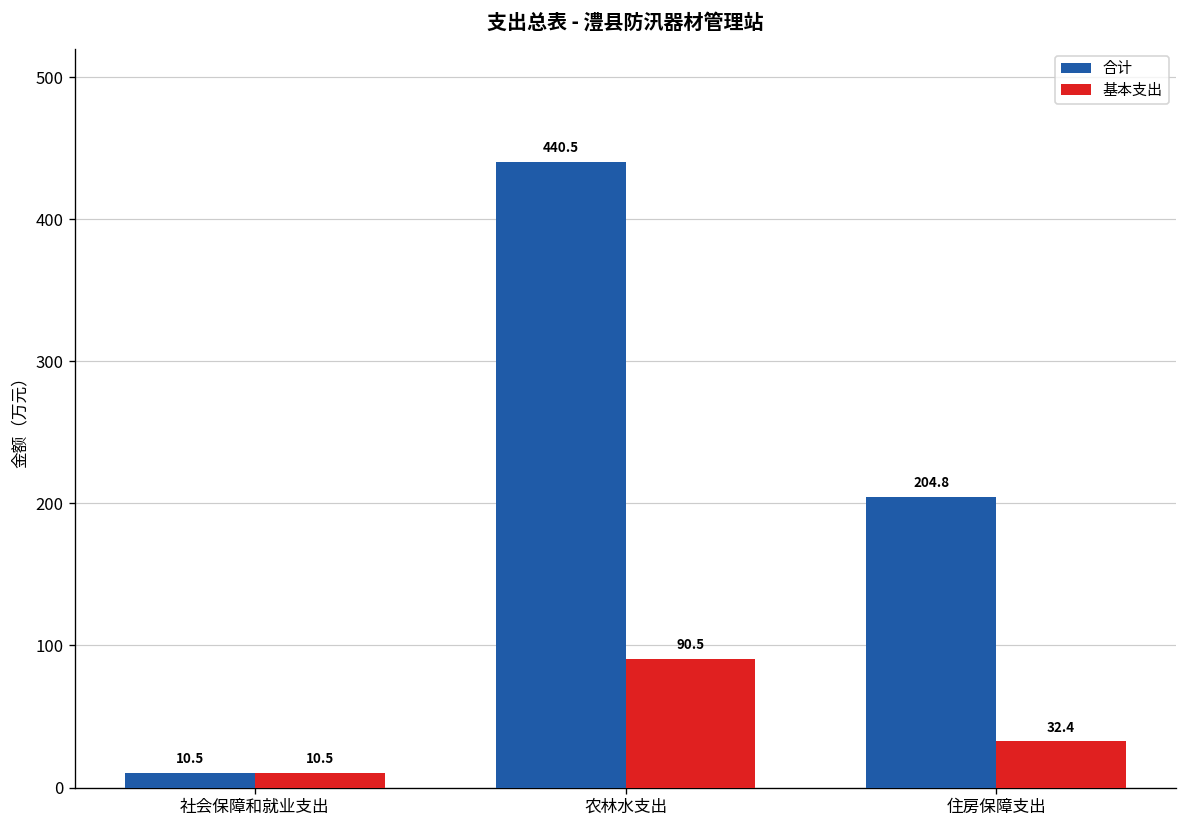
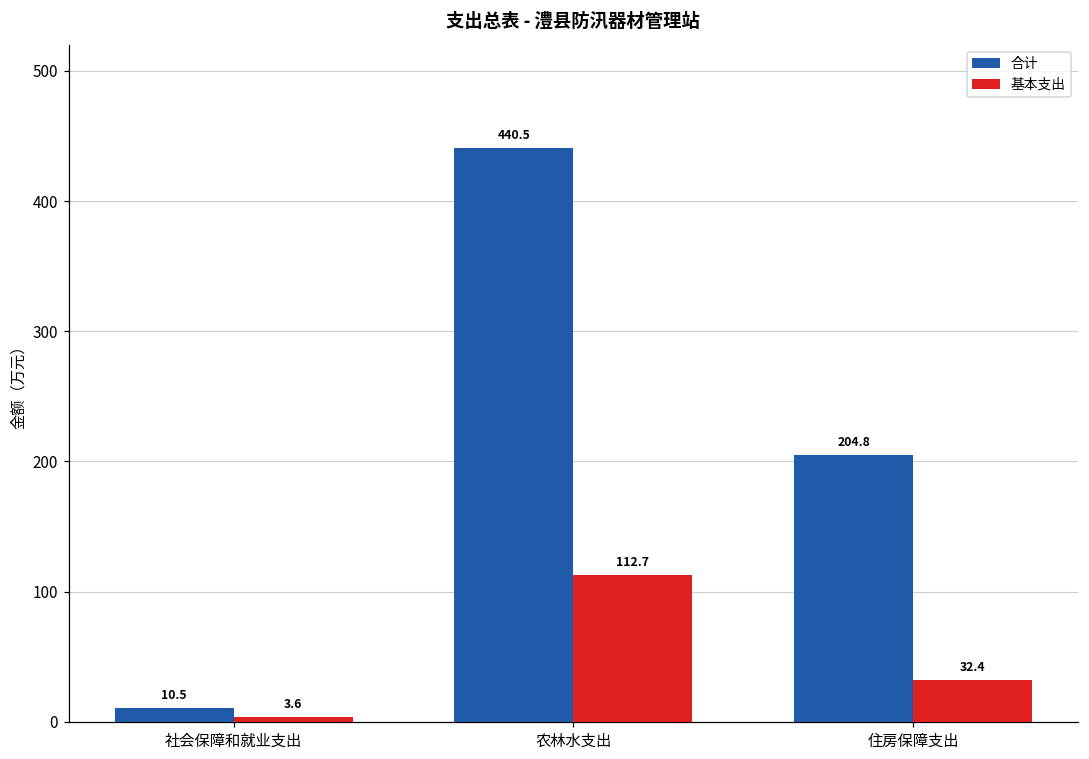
基本支出, 社会保障和就业支出: 10.5 -> 3.6
基本支出, 农林水支出: 90.5 -> 112.7
